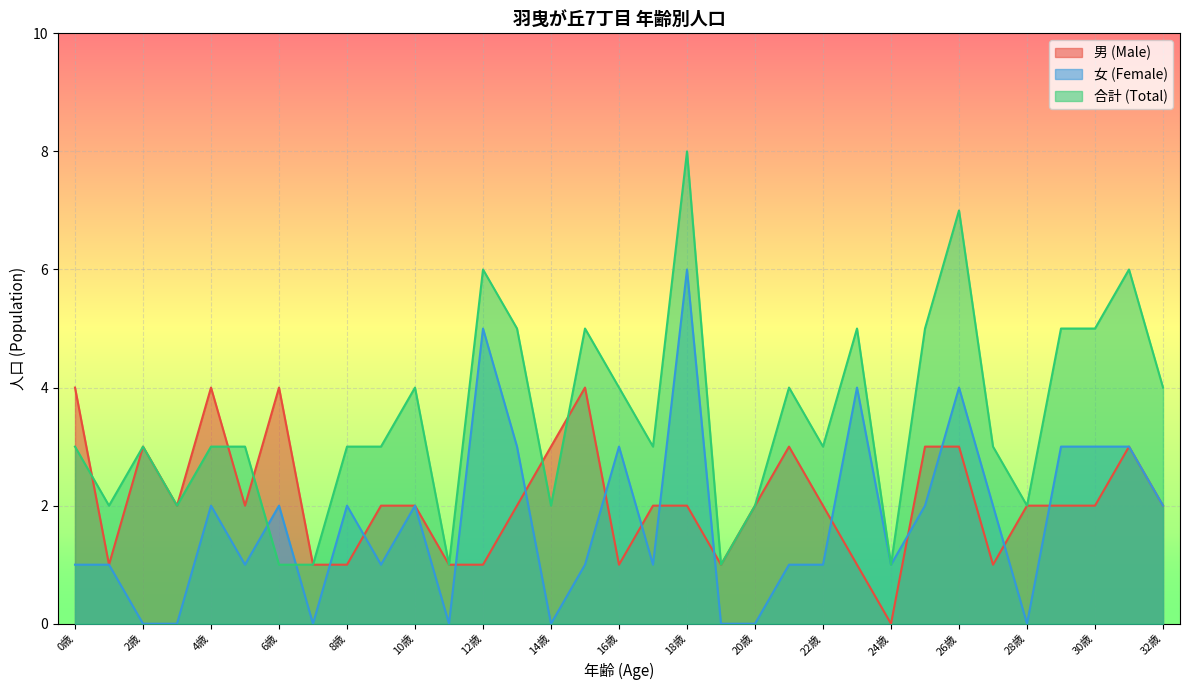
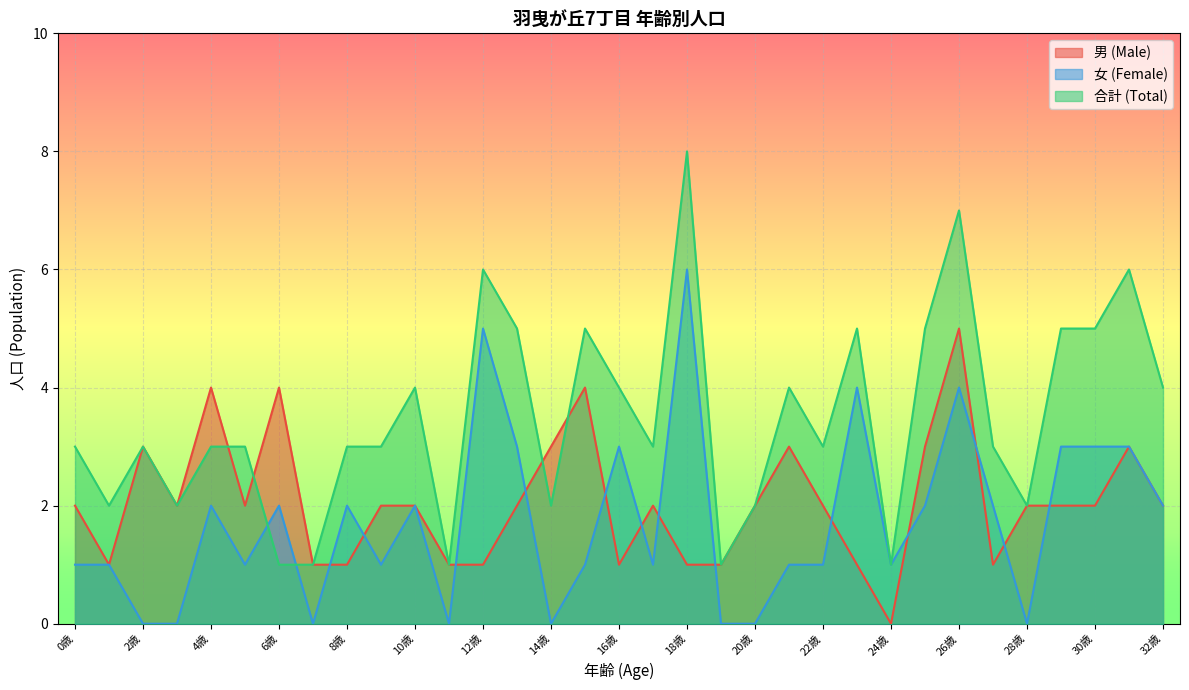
男 (Male), 0歳: 4 -> 2
男 (Male), 18歳: 2 -> 1
男 (Male), 26歳: 3 -> 5
